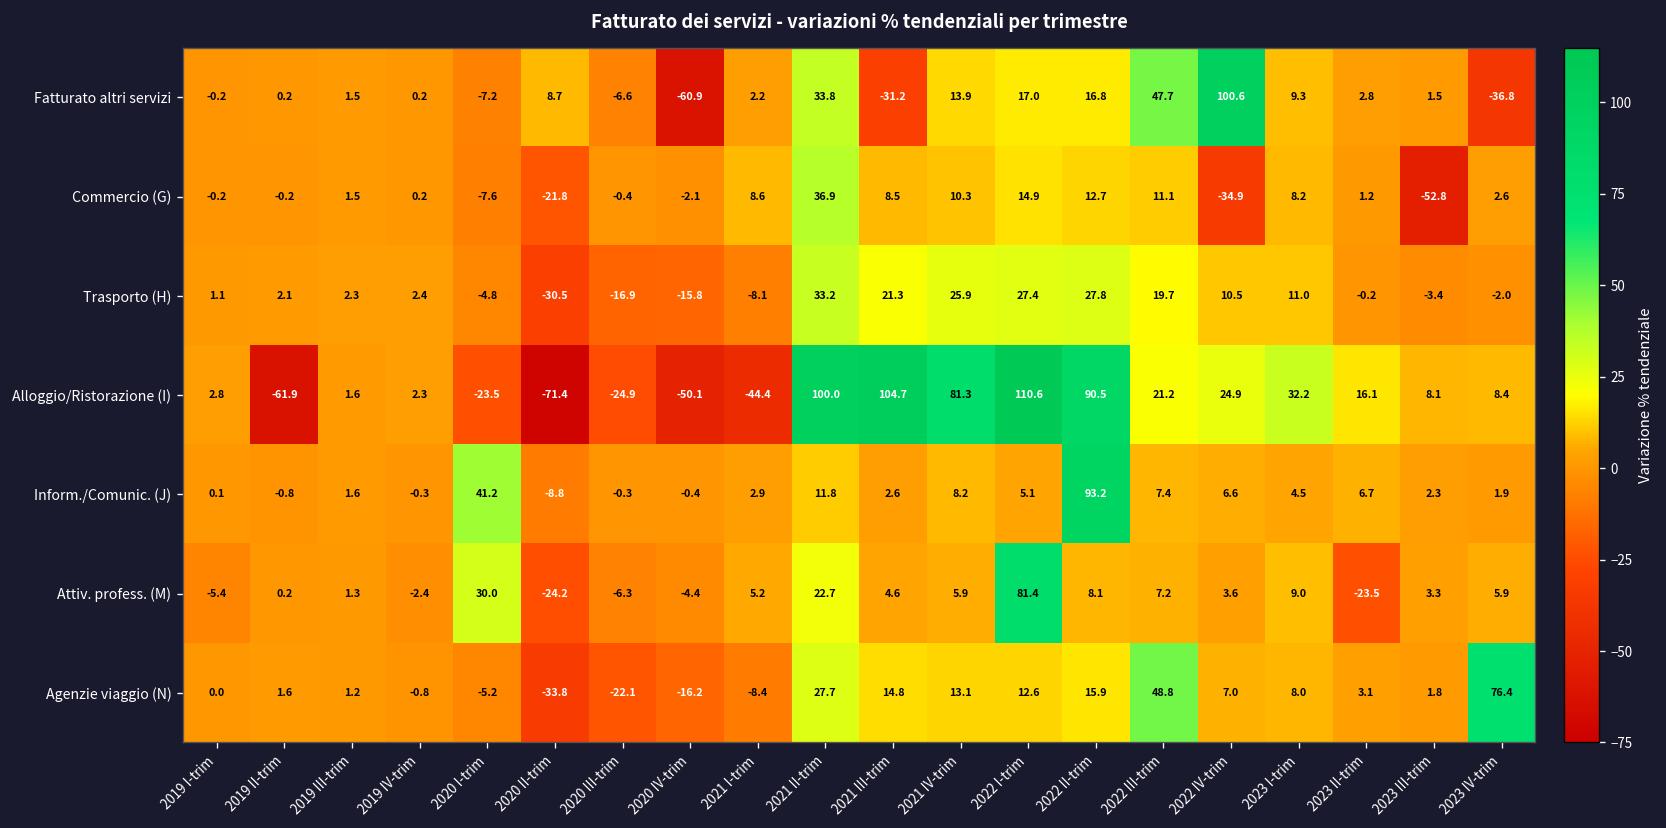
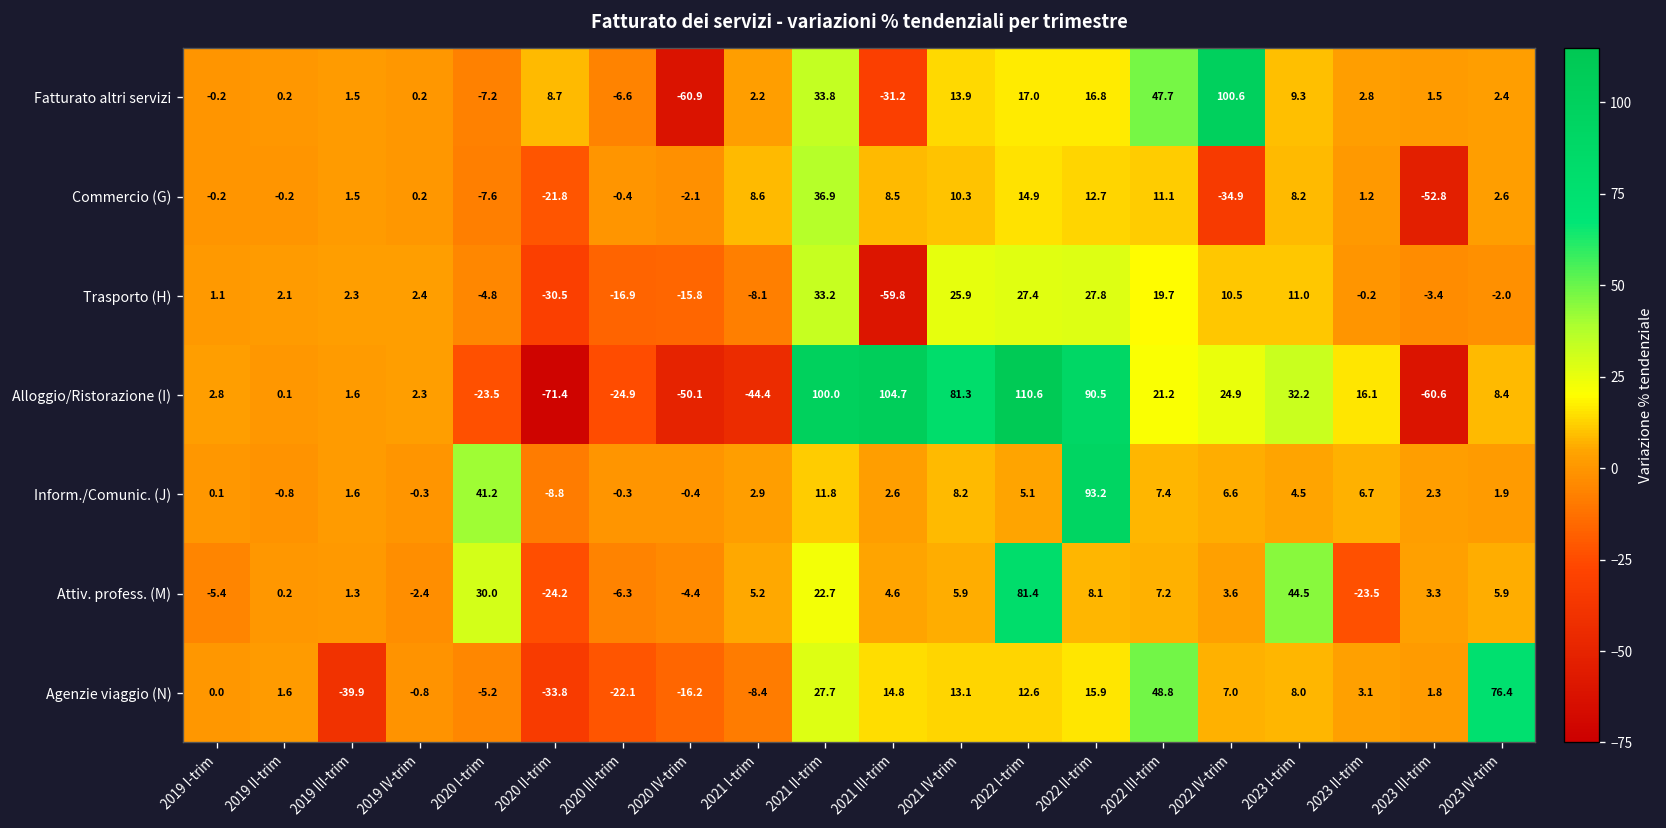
Fatturato altri servizi, 2023 IV-trim: -36.8 -> 2.4
Trasporto (H), 2021 III-trim: 21.3 -> -59.8
Alloggio/Ristorazione (I), 2019 II-trim: -61.9 -> 0.1
Alloggio/Ristorazione (I), 2023 III-trim: 8.1 -> -60.6
Attiv. profess. (M), 2023 I-trim: 9.0 -> 44.5
Agenzie viaggio (N), 2019 III-trim: 1.2 -> -39.9
